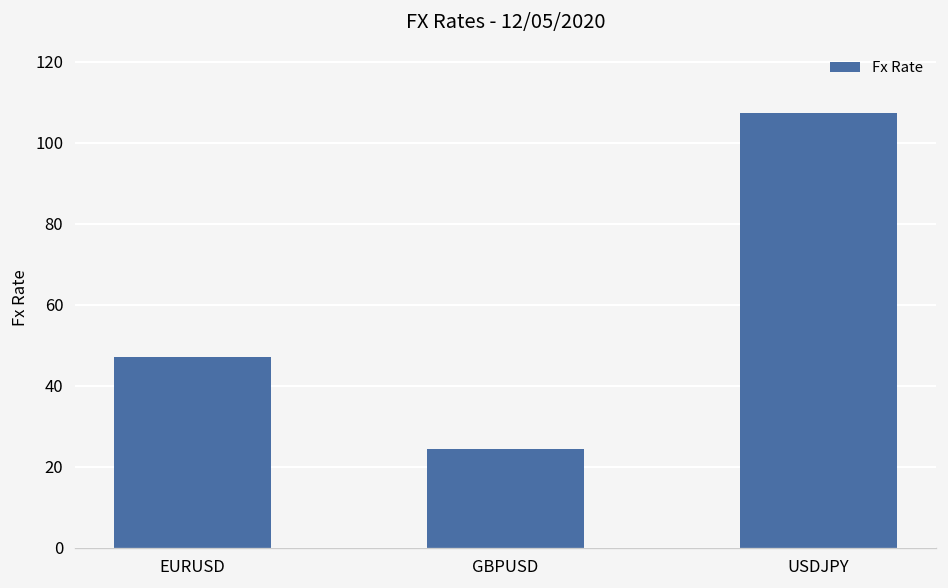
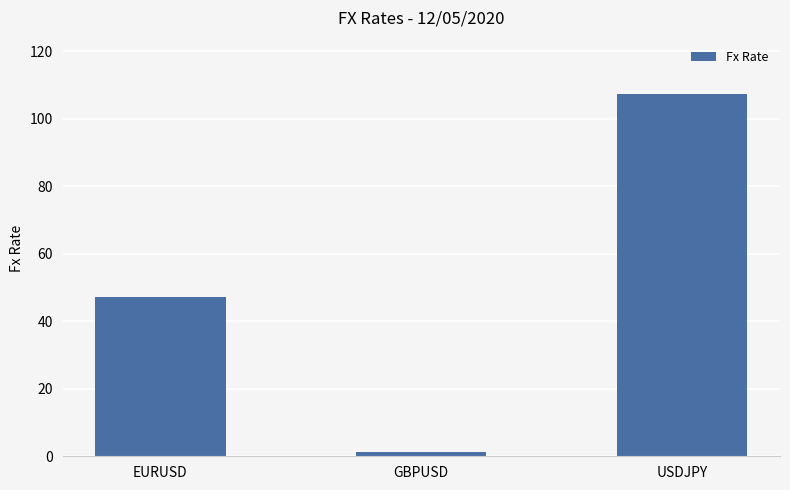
GBPUSD: 24 -> 1
